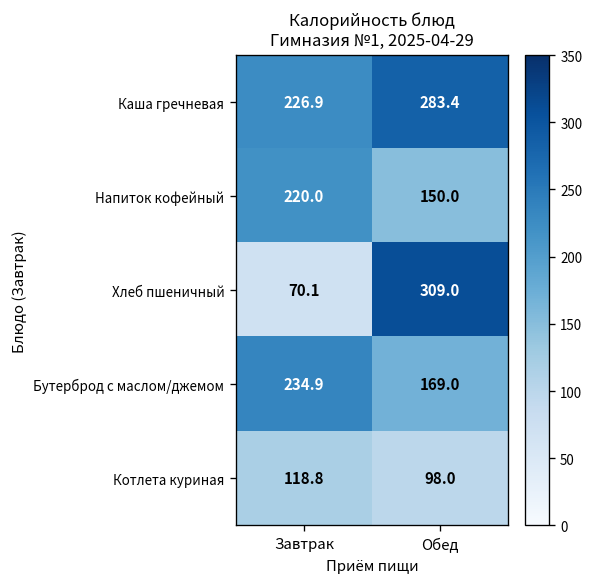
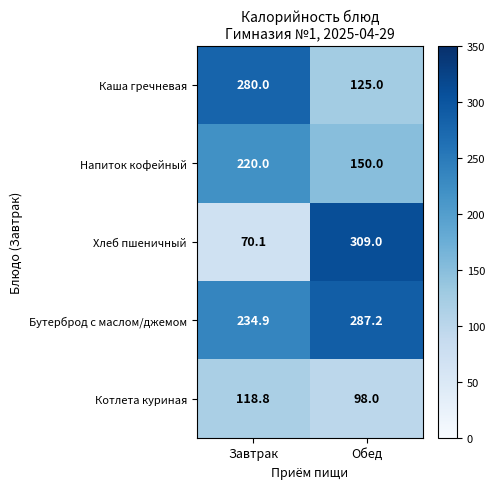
Каша гречневая, Завтрак: 226.9 -> 280.0
Каша гречневая, Обед: 283.4 -> 125.0
Бутерброд с маслом/джемом, Обед: 169.0 -> 287.2
